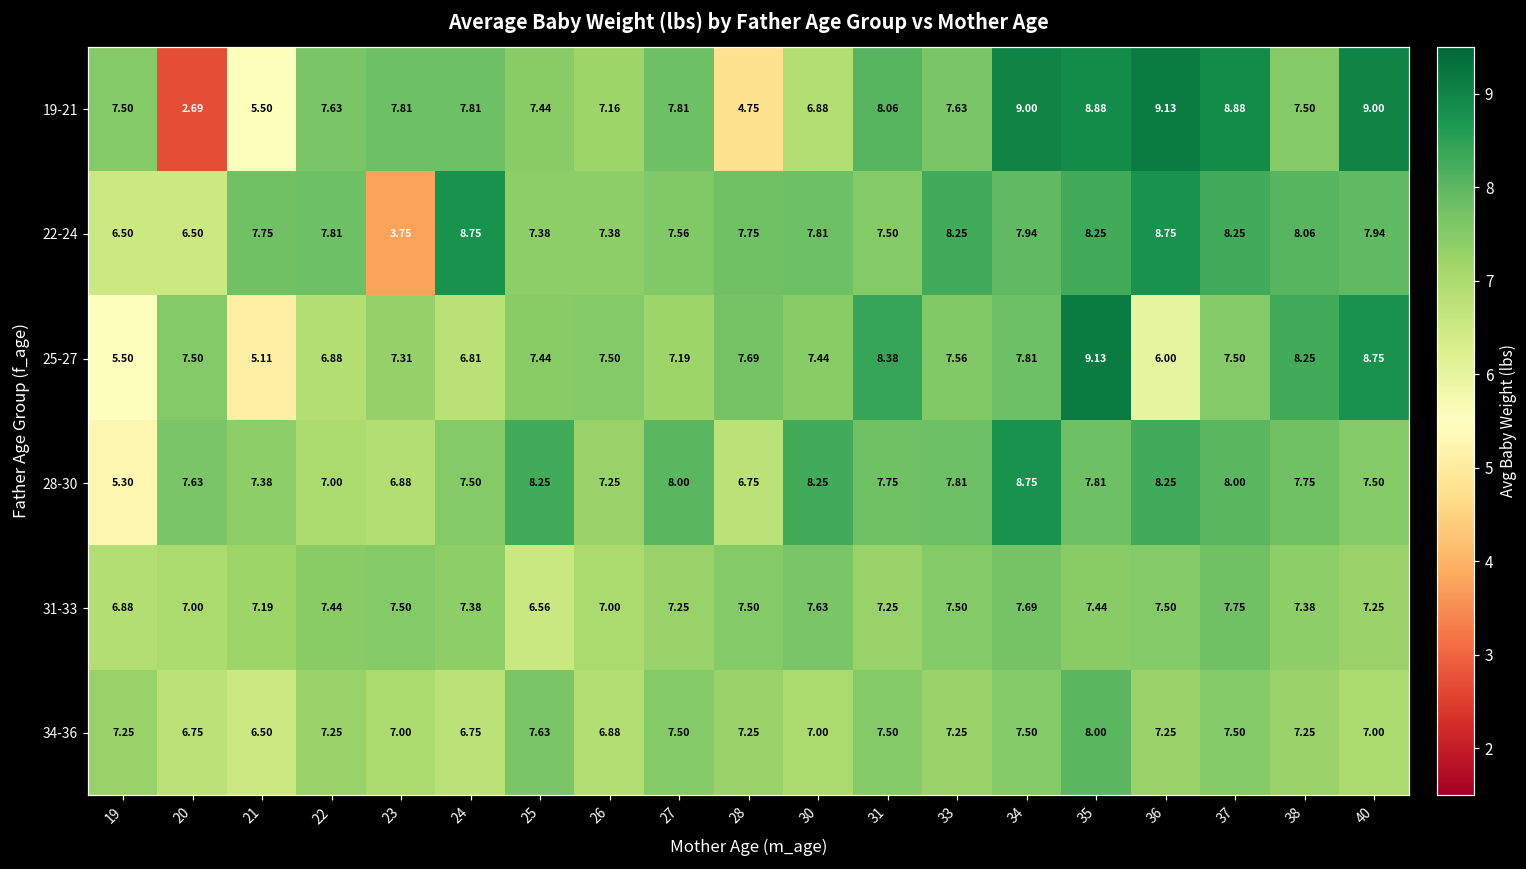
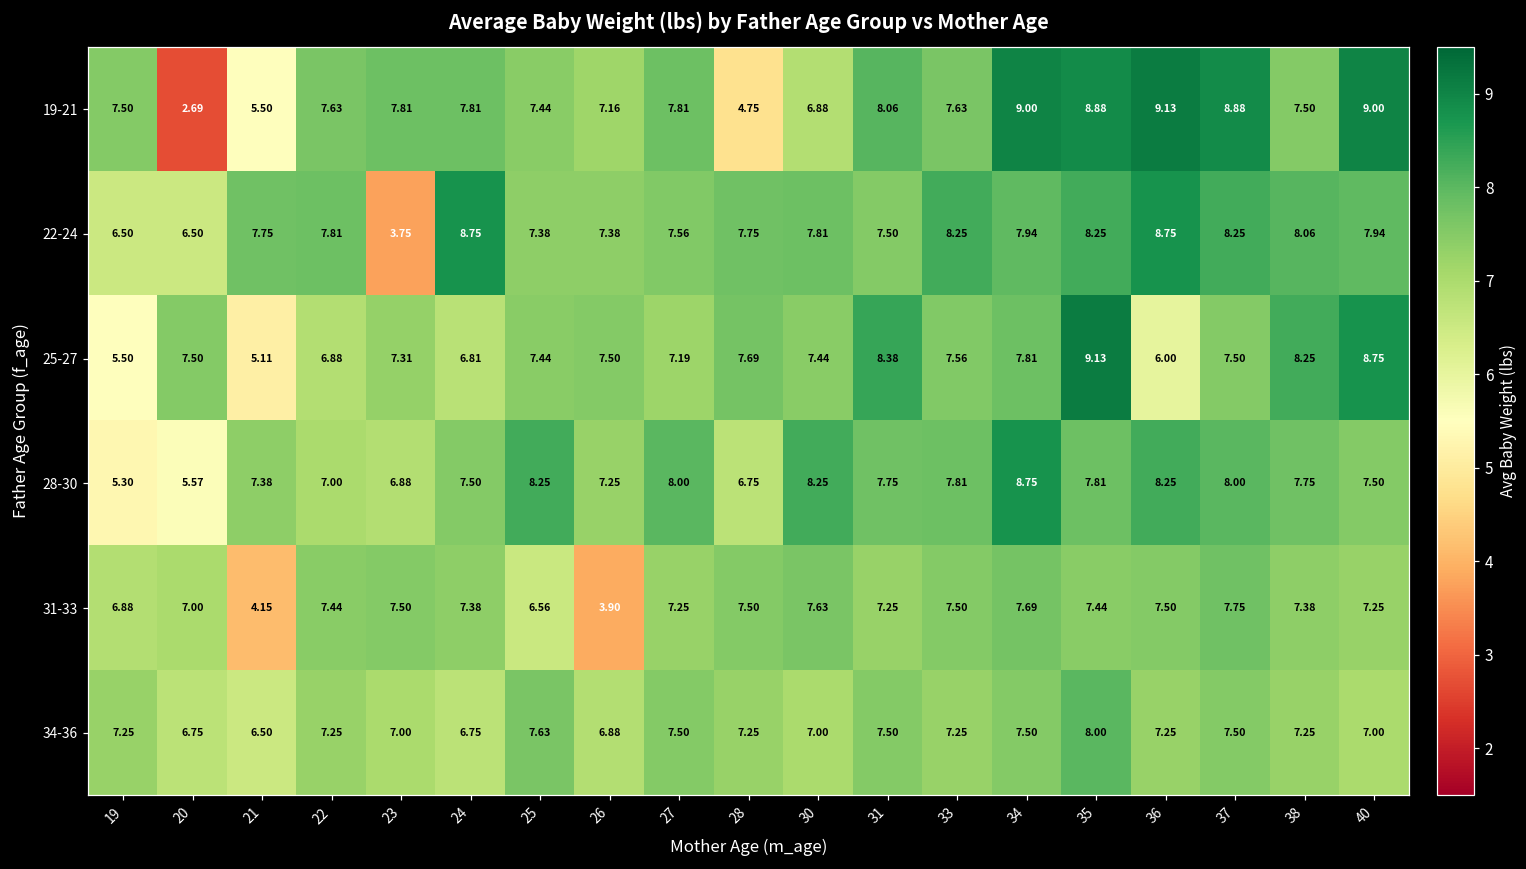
28-30, 20: 7.63 -> 5.57
31-33, 21: 7.19 -> 4.15
31-33, 26: 7.00 -> 3.90
